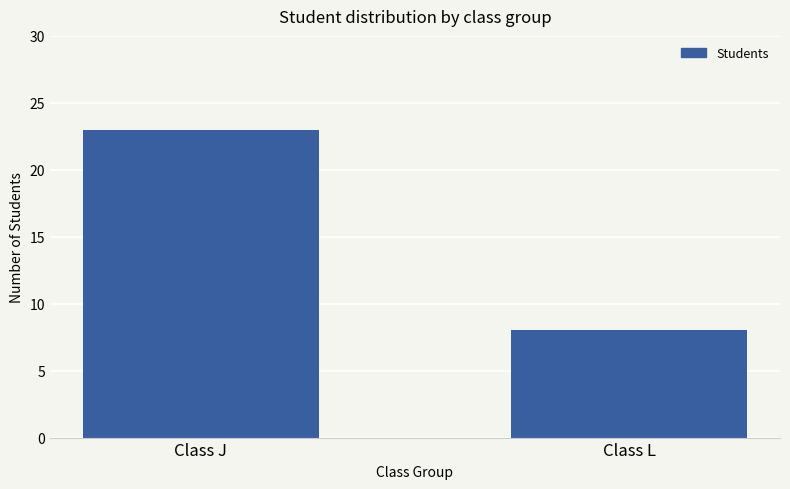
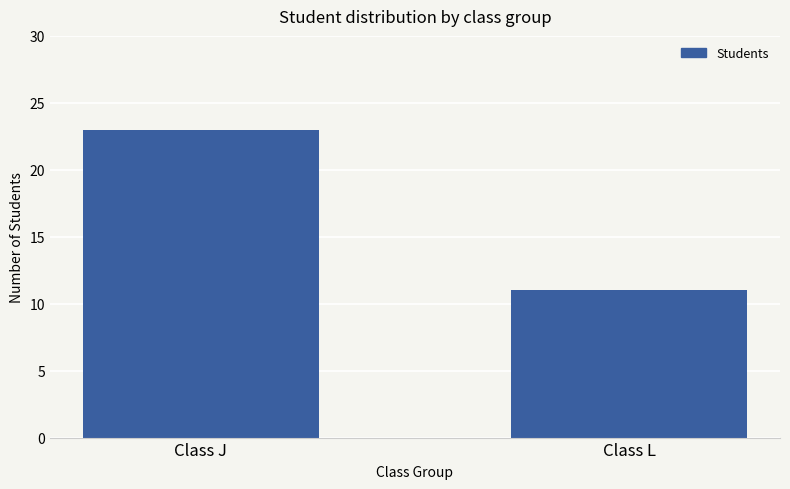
Class L: 8 -> 11
